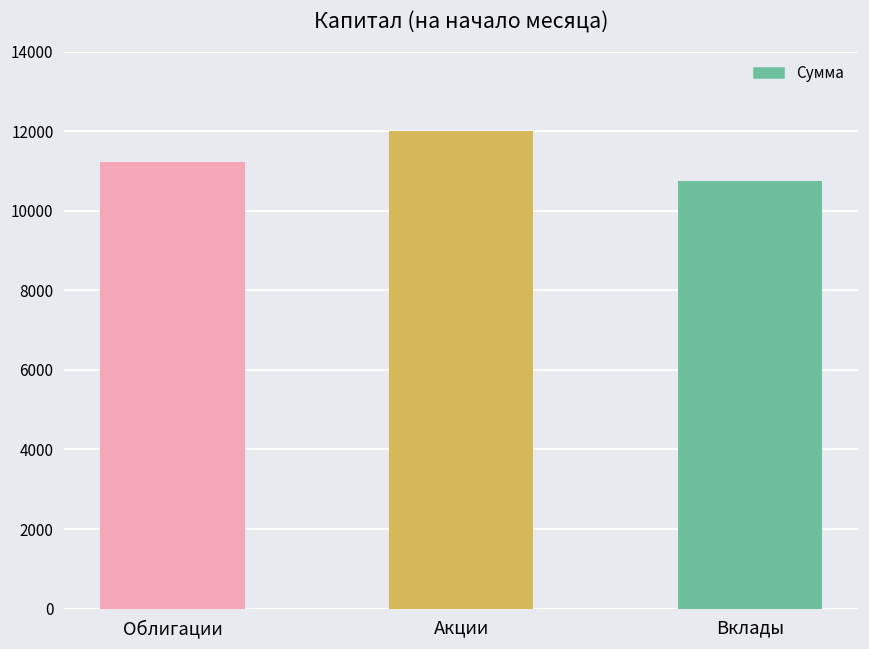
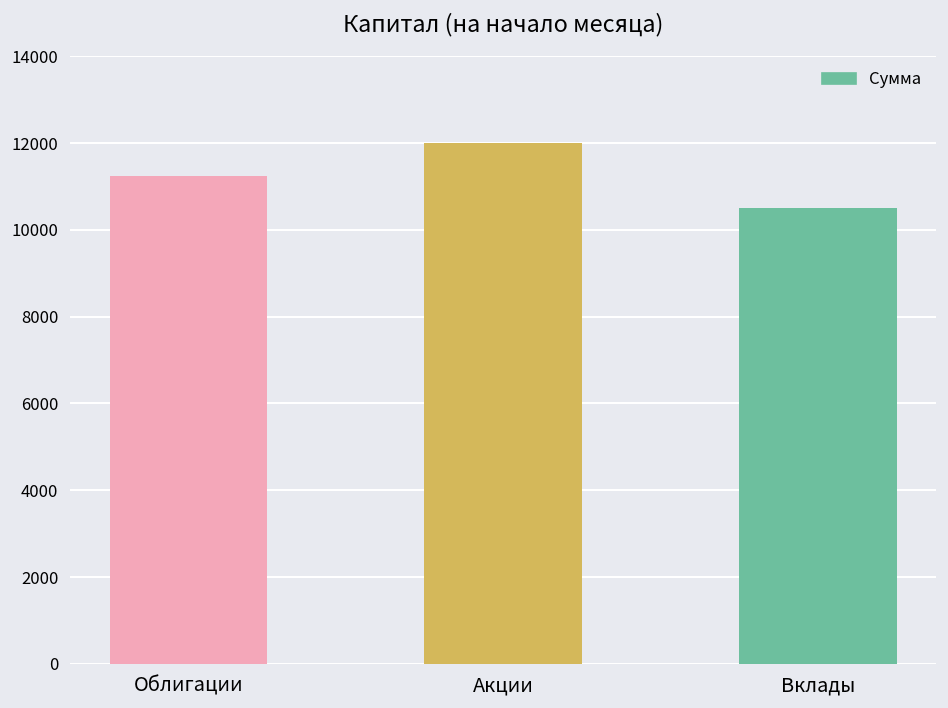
Вклады: 10800 -> 10500
